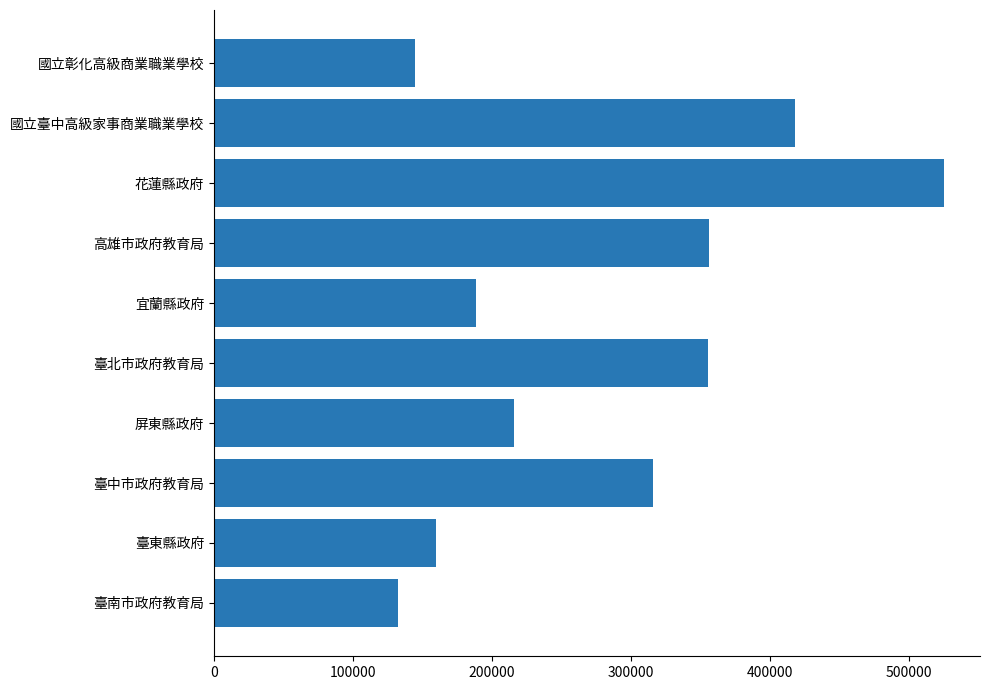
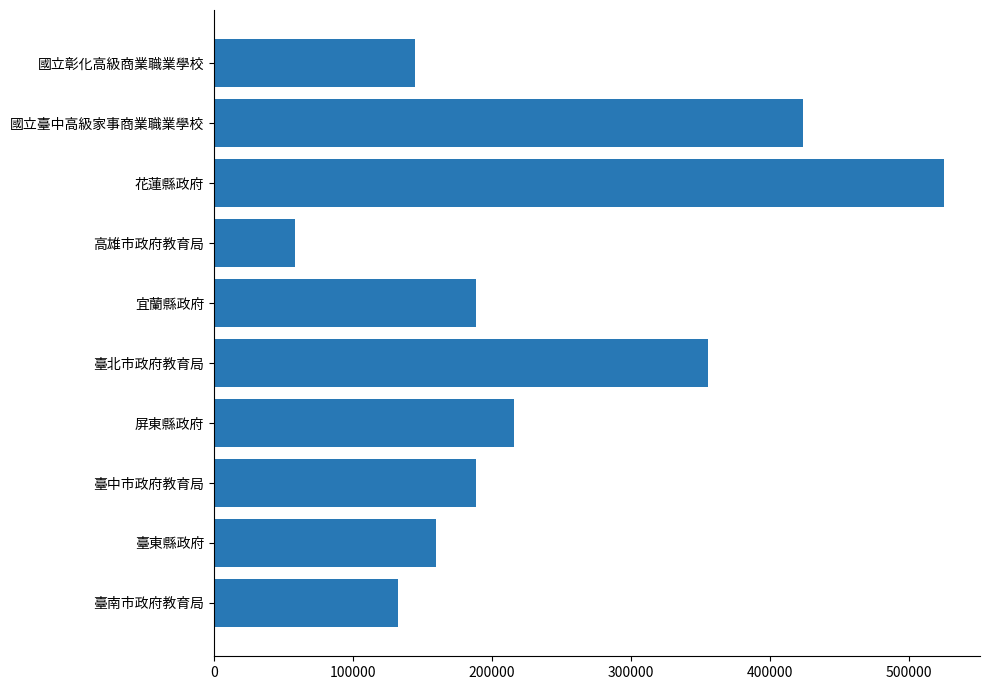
國立臺中高級家事商業職業學校: 418000 -> 424000
高雄市政府教育局: 356000 -> 58000
臺中市政府教育局: 316000 -> 189000
